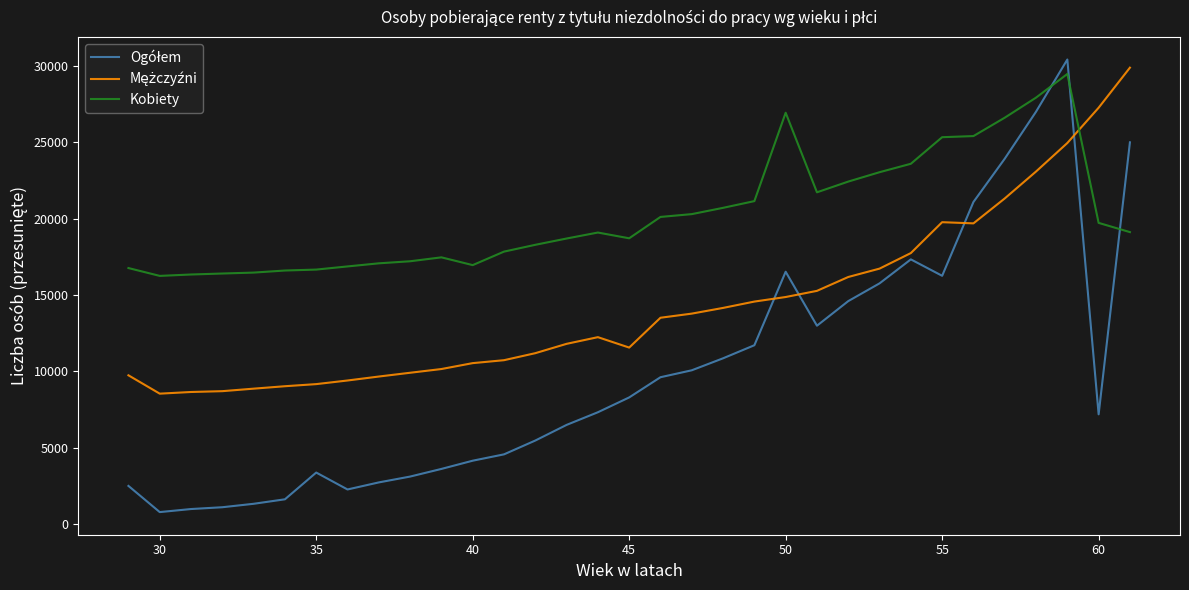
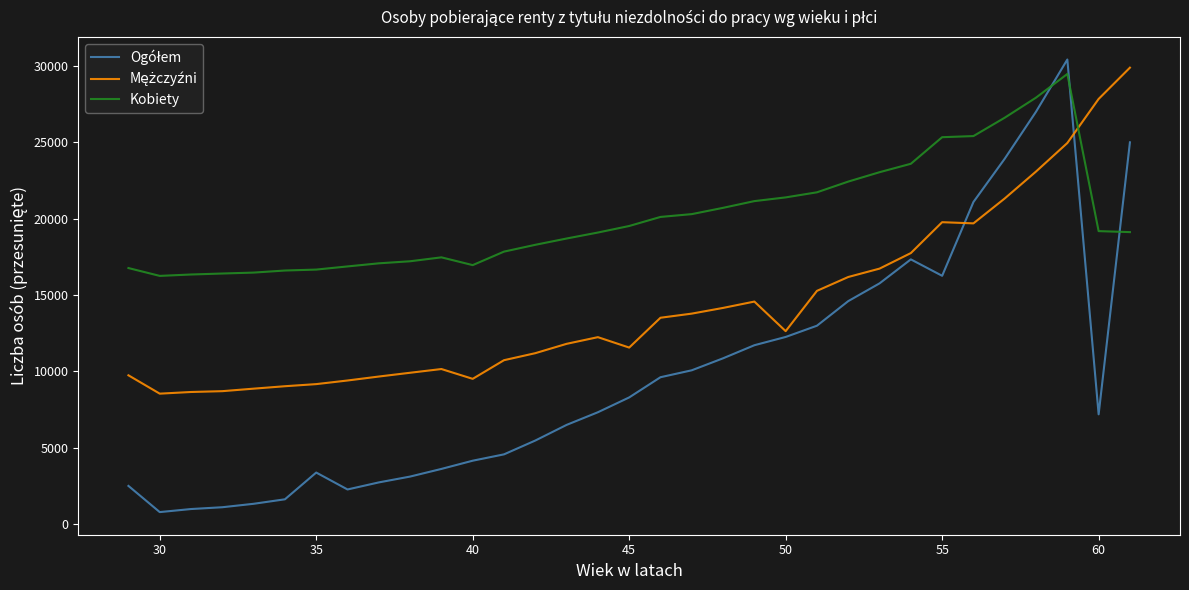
Mężczyźni, 40: 10500 -> 9500
Kobiety, 45: 18700 -> 19500
Ogółem, 50: 16500 -> 12300
Mężczyźni, 50: 14900 -> 12600
Kobiety, 50: 26900 -> 21400
Mężczyźni, 60: 27300 -> 27800
Kobiety, 60: 19700 -> 19200
